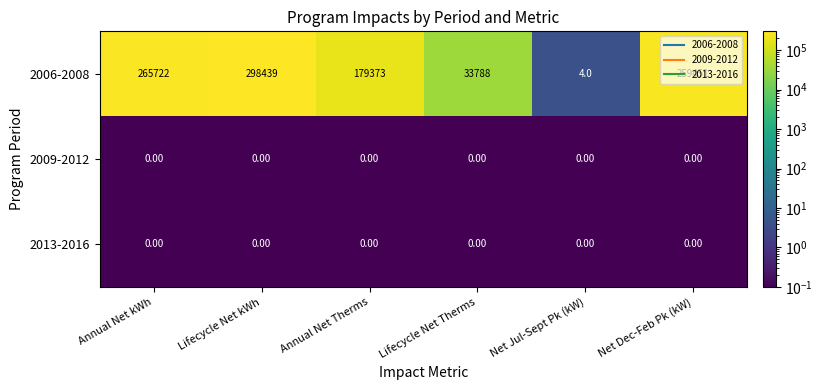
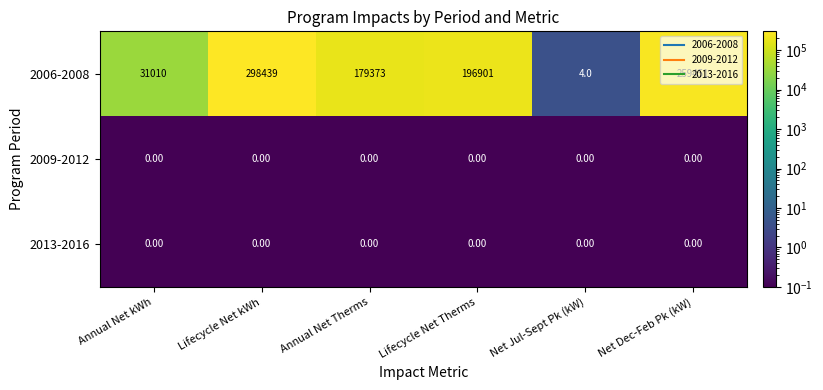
2006-2008, Annual Net kWh: 265722 -> 31010
2006-2008, Lifecycle Net Therms: 33788 -> 196901
